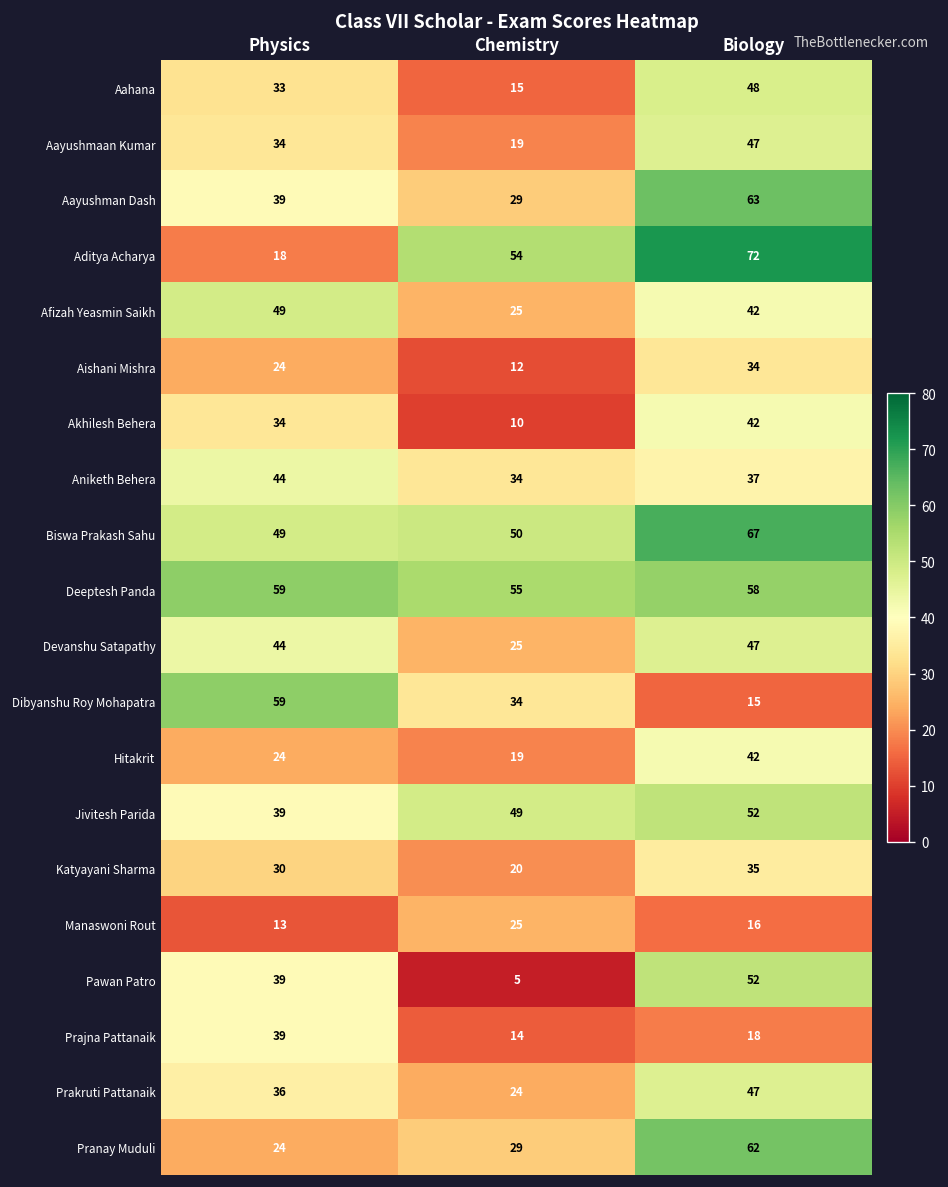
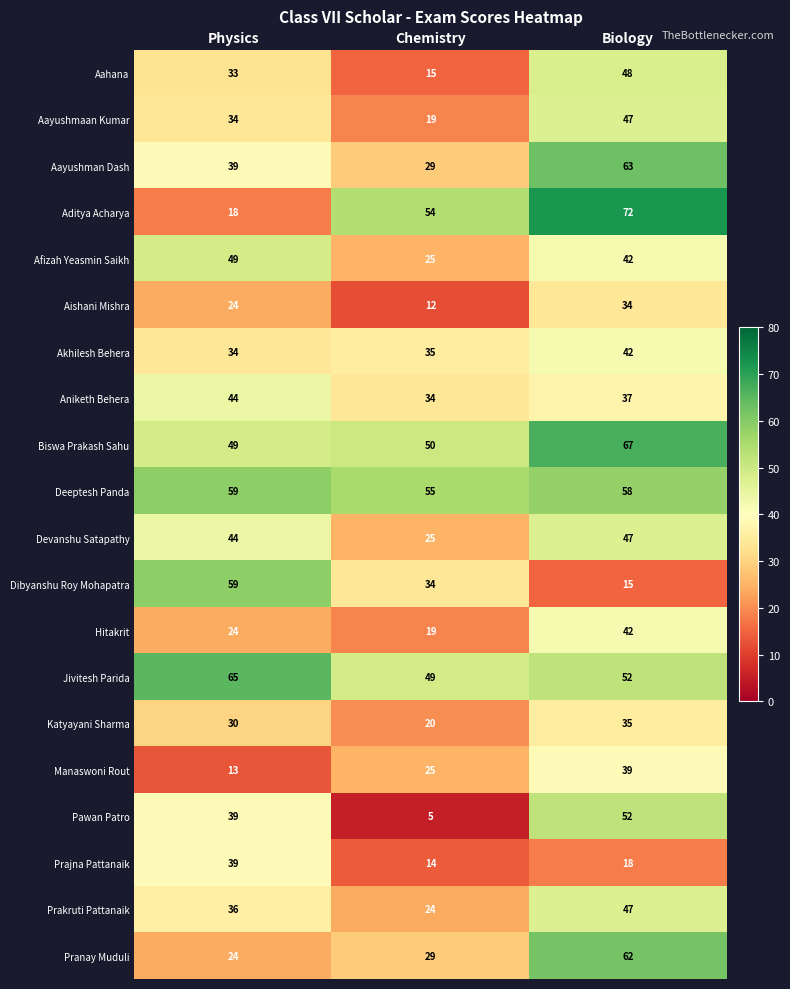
Akhilesh Behera, Chemistry: 10 -> 35
Jivitesh Parida, Physics: 39 -> 65
Manaswoni Rout, Biology: 16 -> 39
